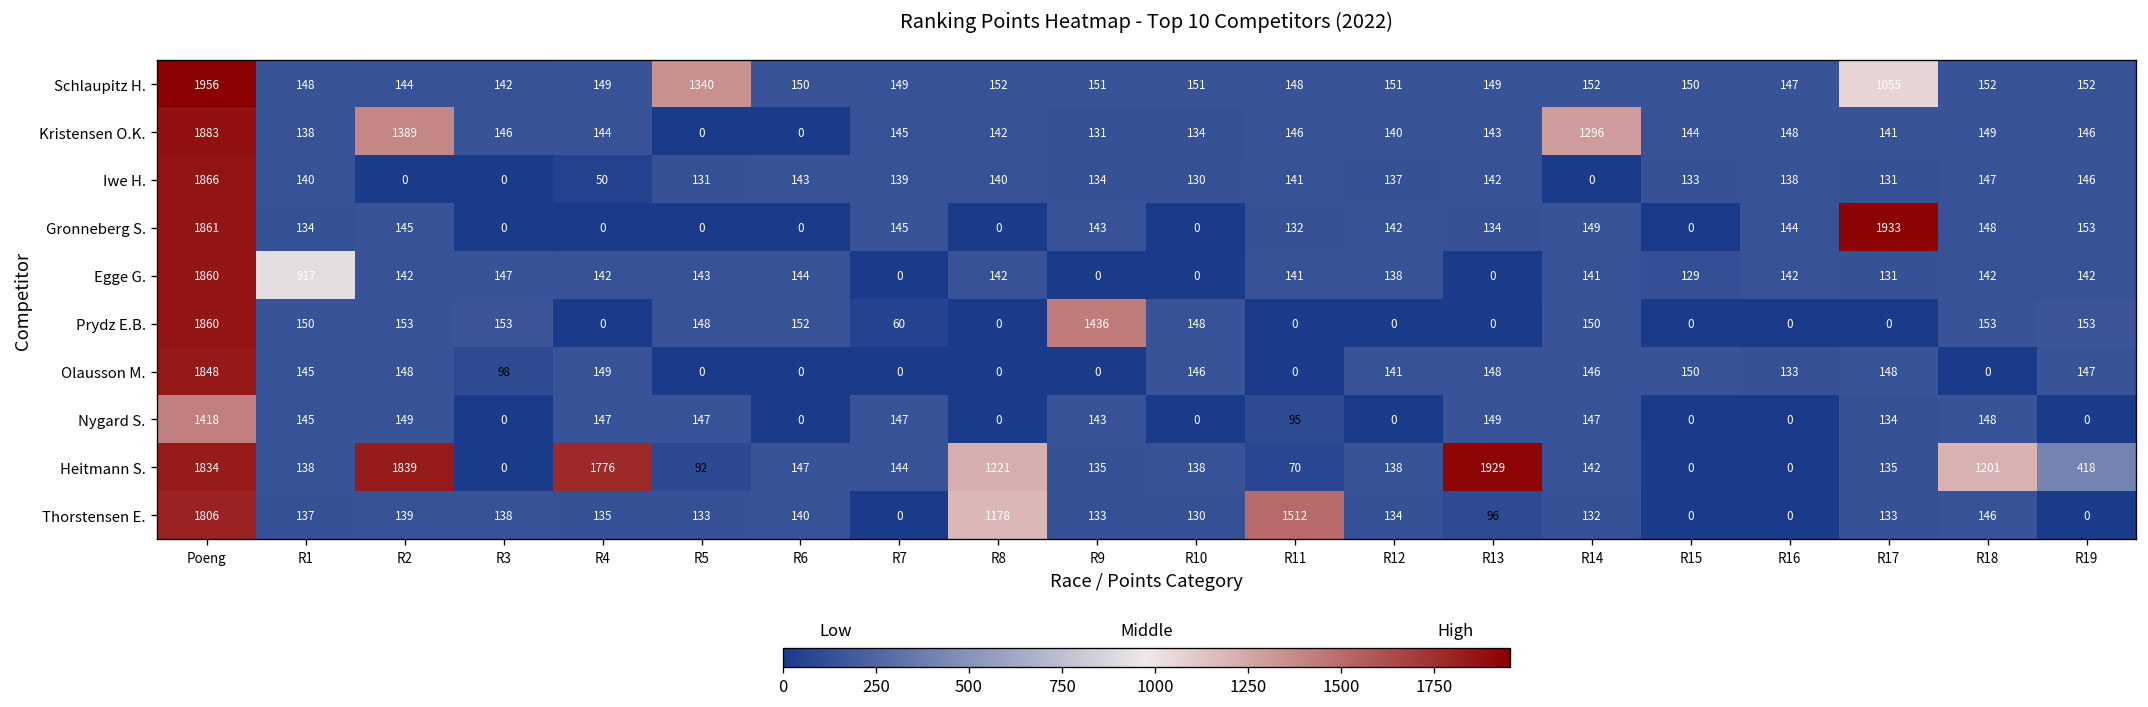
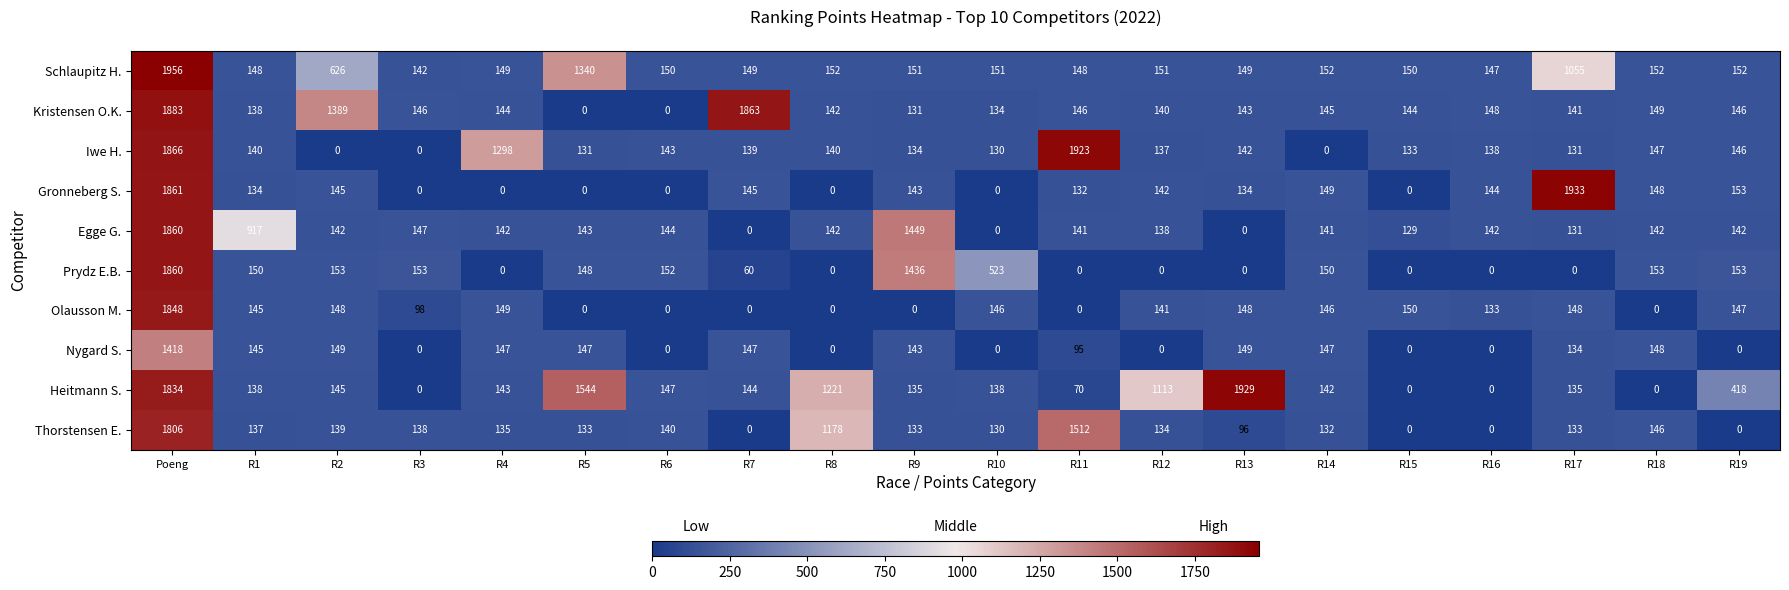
Schlaupitz H., R2: 144 -> 626
Kristensen O.K., R7: 145 -> 1863
Kristensen O.K., R14: 1296 -> 145
Iwe H., R4: 50 -> 1298
Iwe H., R11: 141 -> 1923
Egge G., R9: 0 -> 1449
Prydz E.B., R10: 148 -> 523
Heitmann S., R2: 1839 -> 145
Heitmann S., R4: 1776 -> 143
Heitmann S., R5: 92 -> 1544
Heitmann S., R12: 138 -> 1113
Heitmann S., R18: 1201 -> 0
